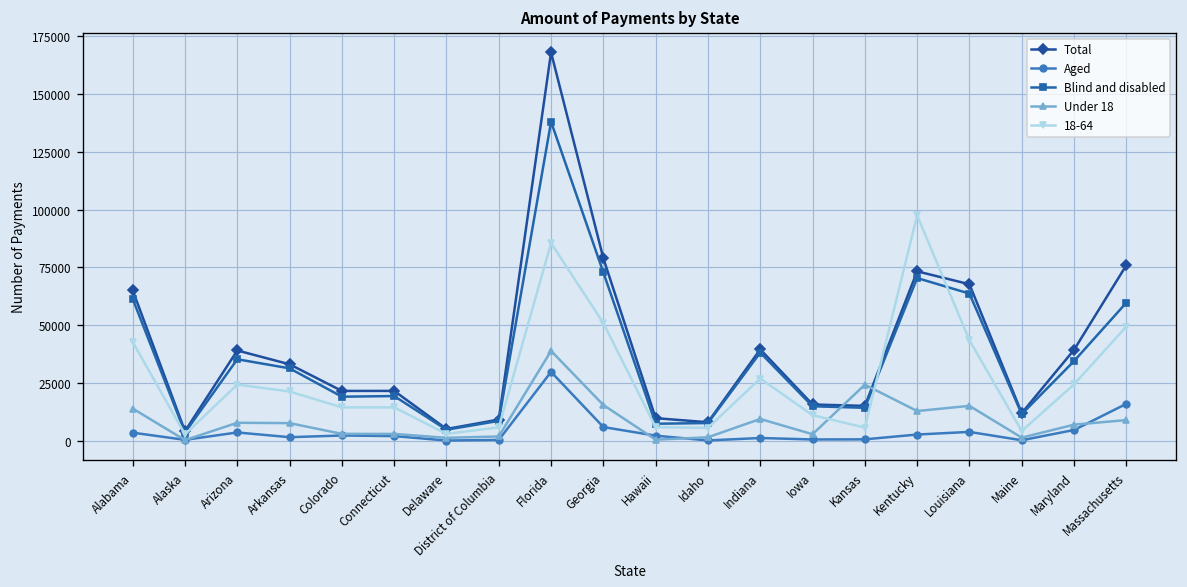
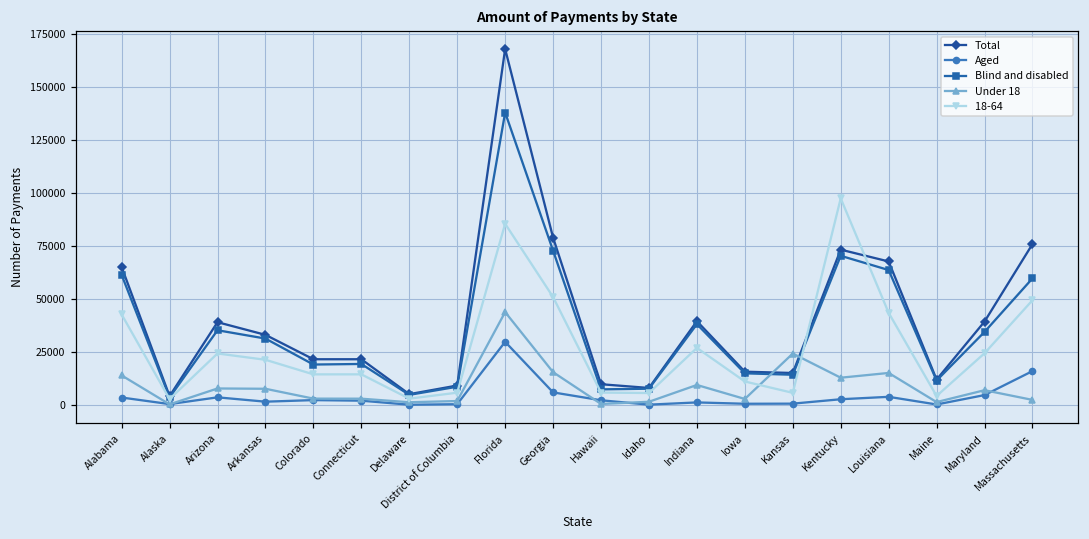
Under 18, Florida: 39000 -> 44000
Under 18, Massachusetts: 9000 -> 3000
